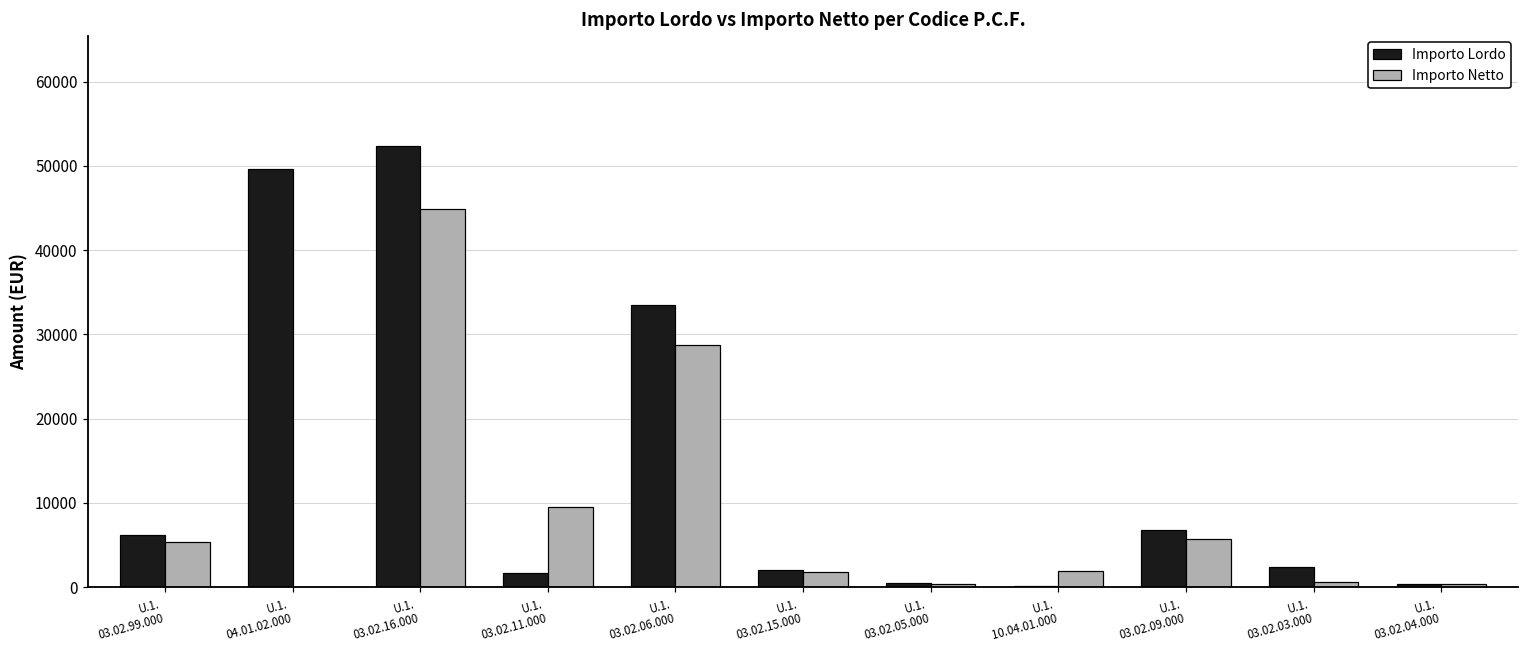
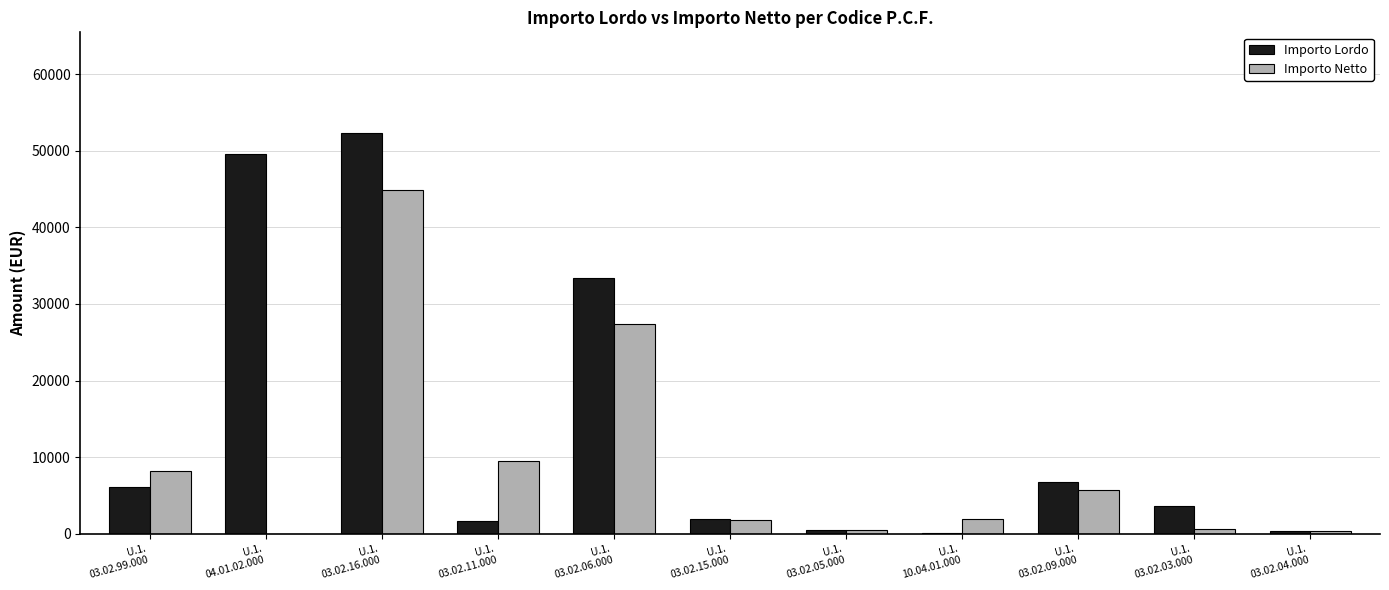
Importo Netto, U.1. 03.02.99.000: 5000 -> 8000
Importo Netto, U.1. 03.02.06.000: 29000 -> 27000
Importo Lordo, U.1. 03.02.03.000: 2000 -> 4000
